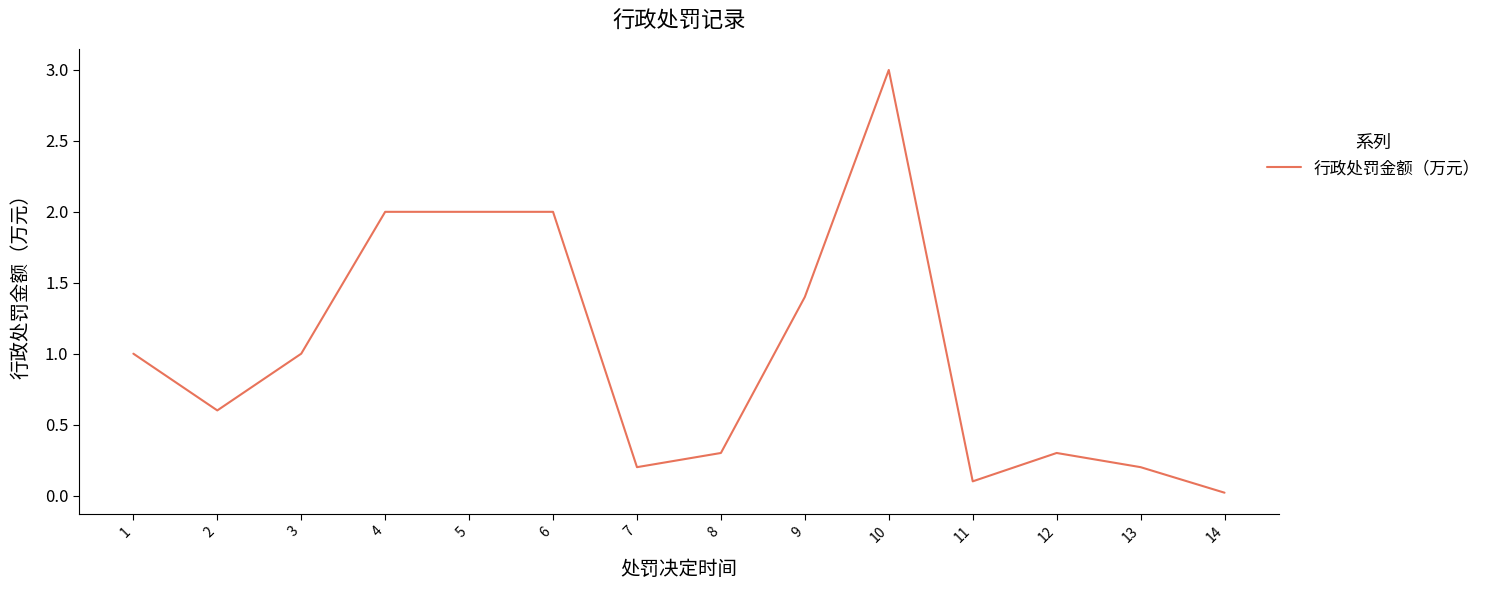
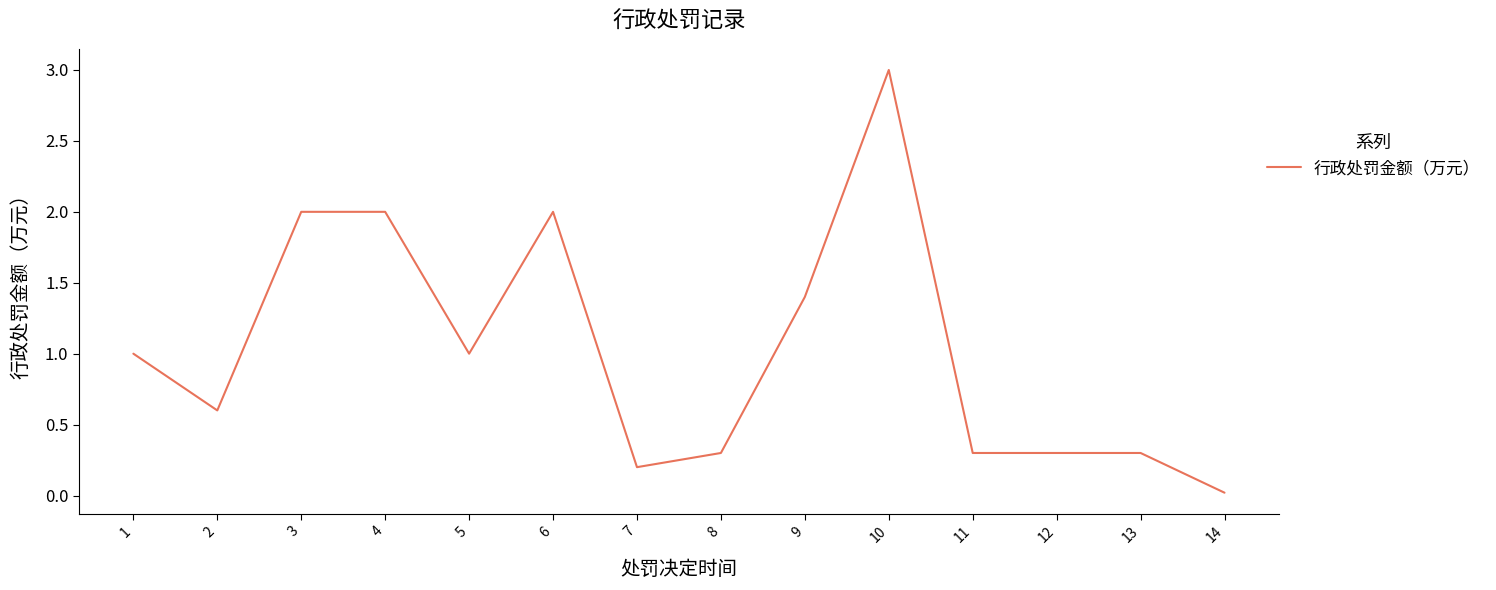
3: 1 -> 2
5: 2 -> 1
11: 0.1 -> 0.3
13: 0.2 -> 0.3
